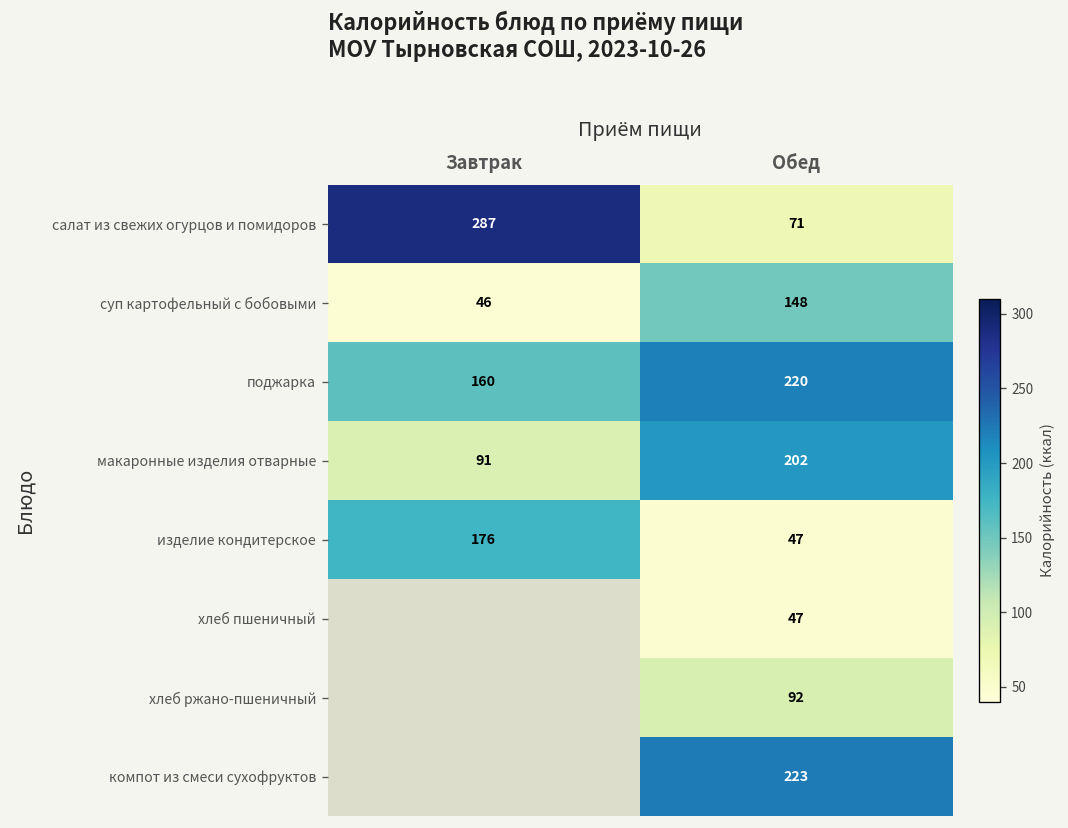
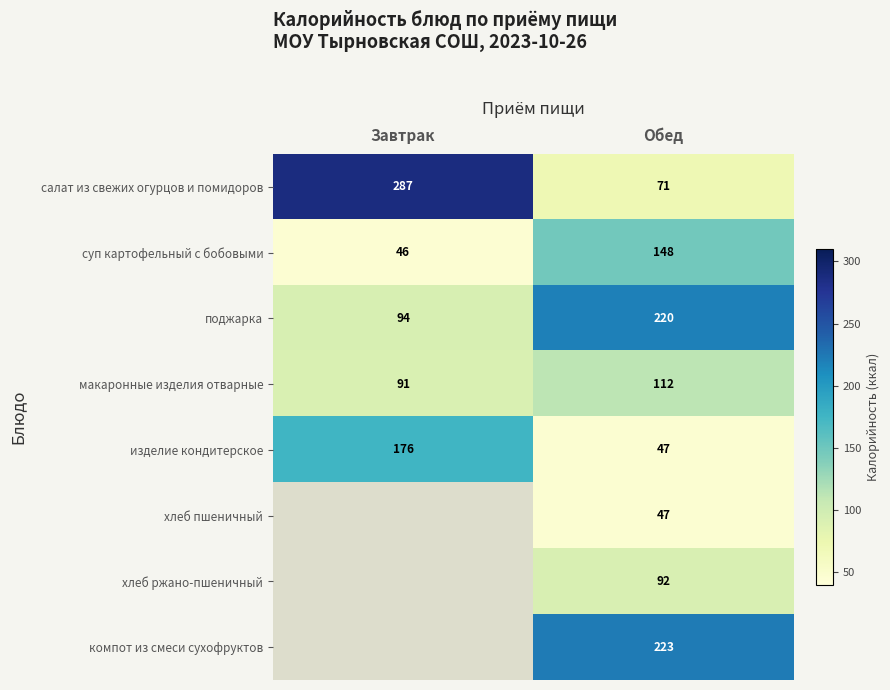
поджарка, Завтрак: 160 -> 94
макаронные изделия отварные, Обед: 202 -> 112
